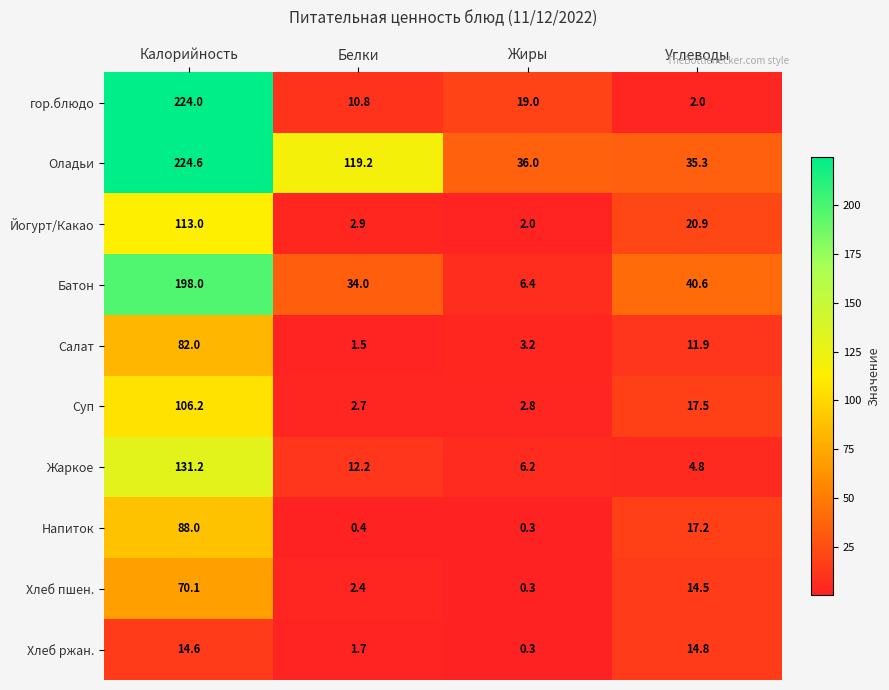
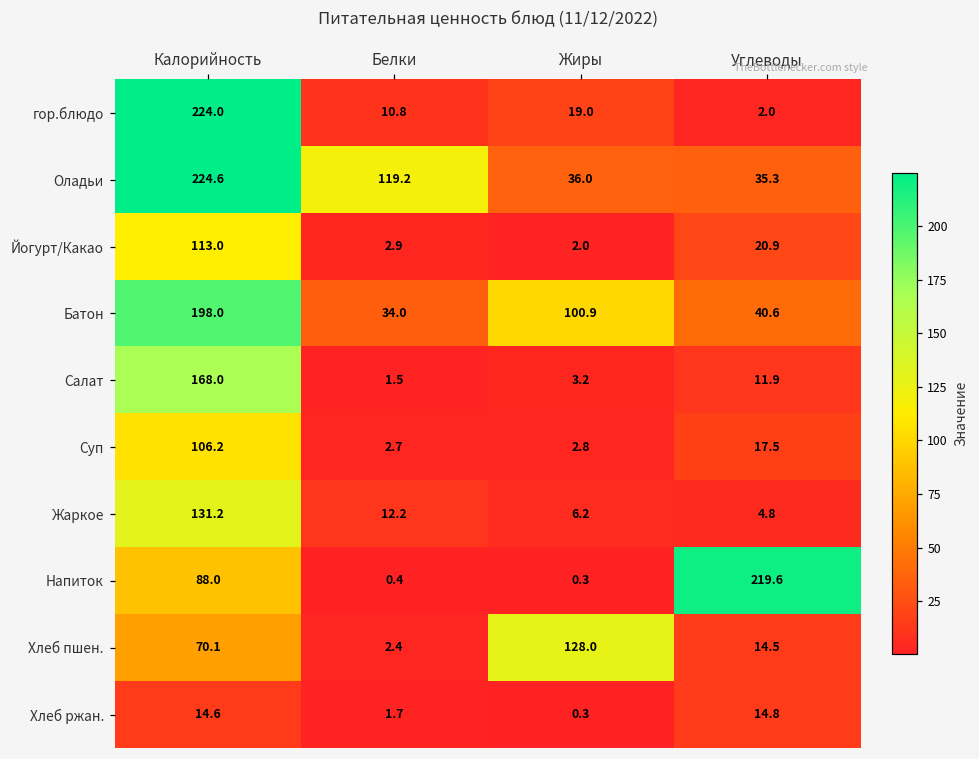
Батон, Жиры: 6.4 -> 100.9
Салат, Калорийность: 82.0 -> 168.0
Напиток, Углеводы: 17.2 -> 219.6
Хлеб пшен., Жиры: 0.3 -> 128.0
